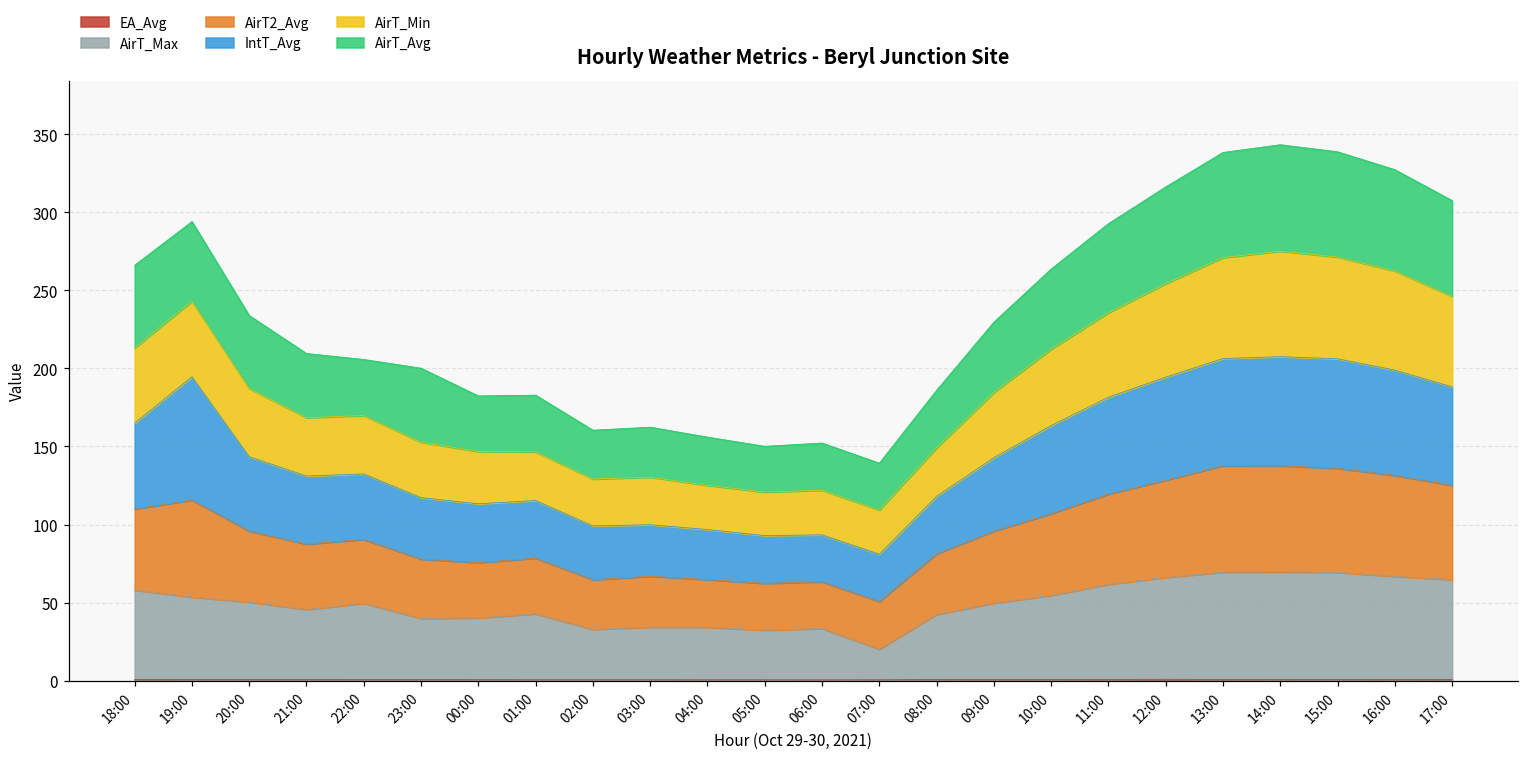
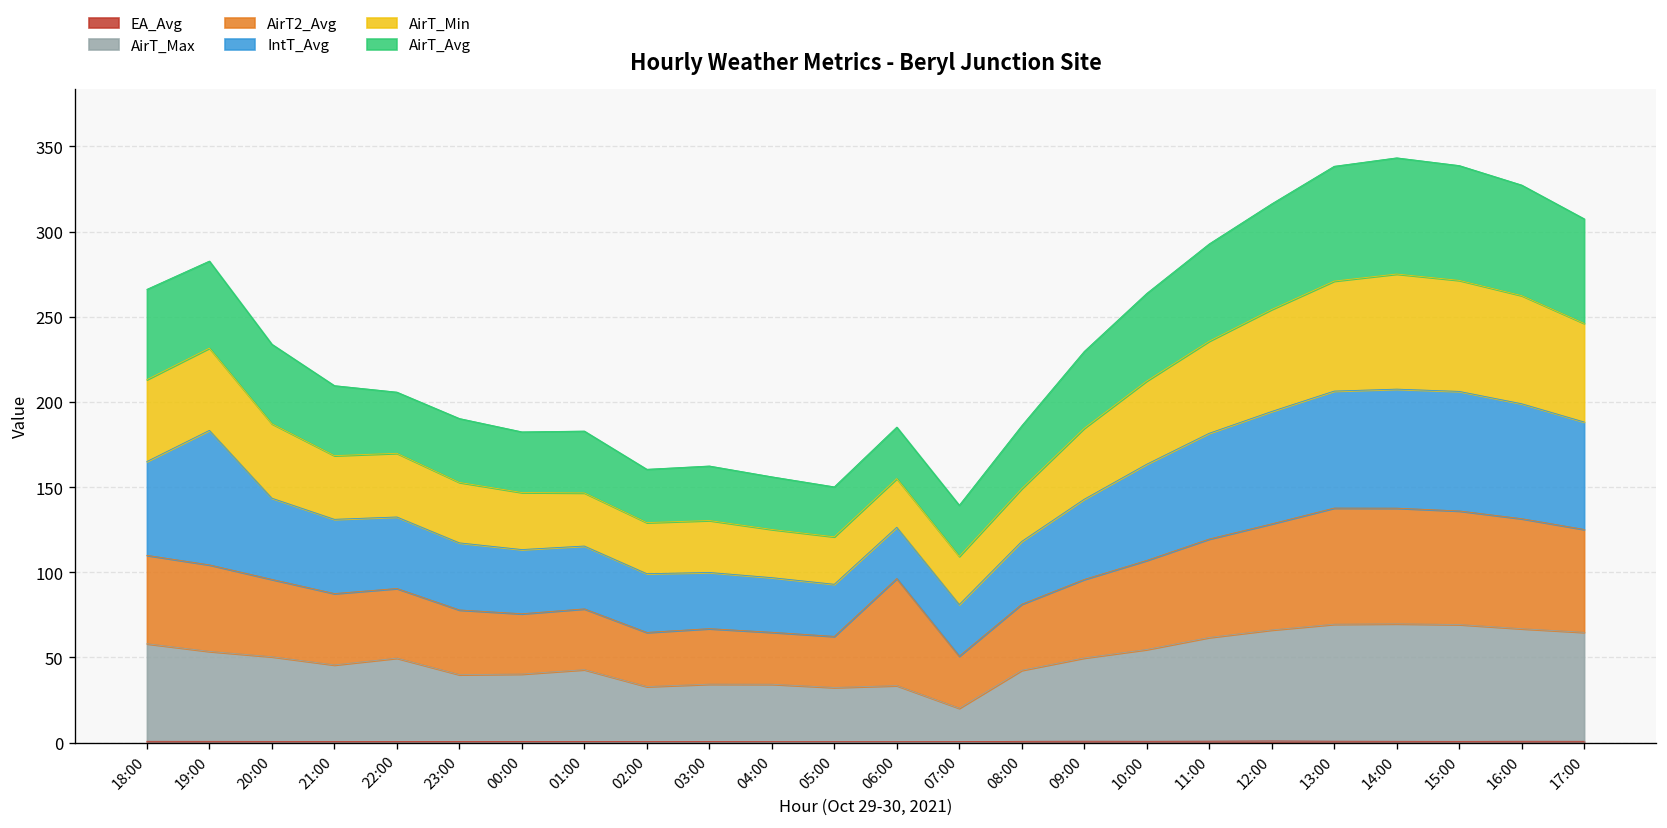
AirT2_Avg, 19:00: 62 -> 51
AirT_Avg, 23:00: 47 -> 38
AirT2_Avg, 06:00: 30 -> 63
